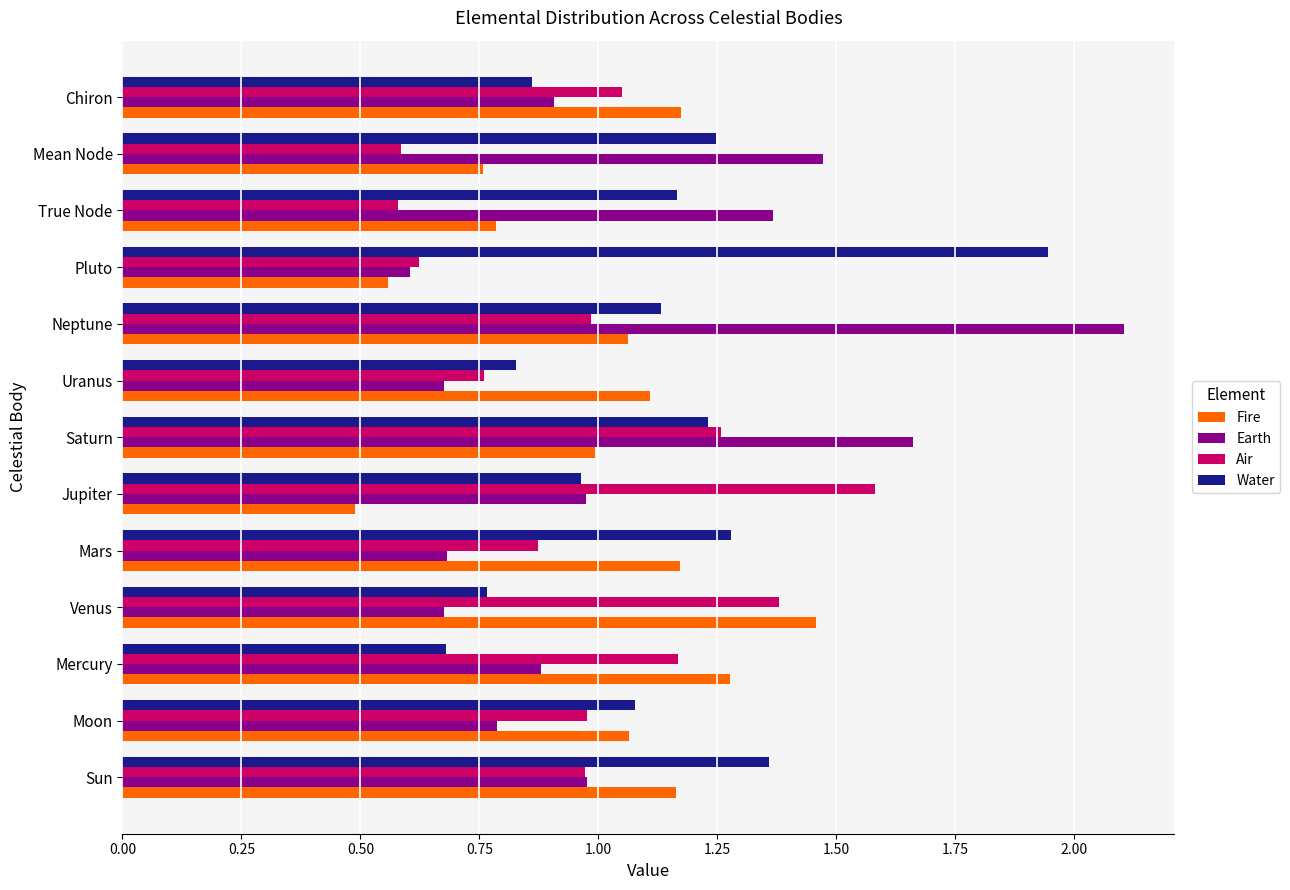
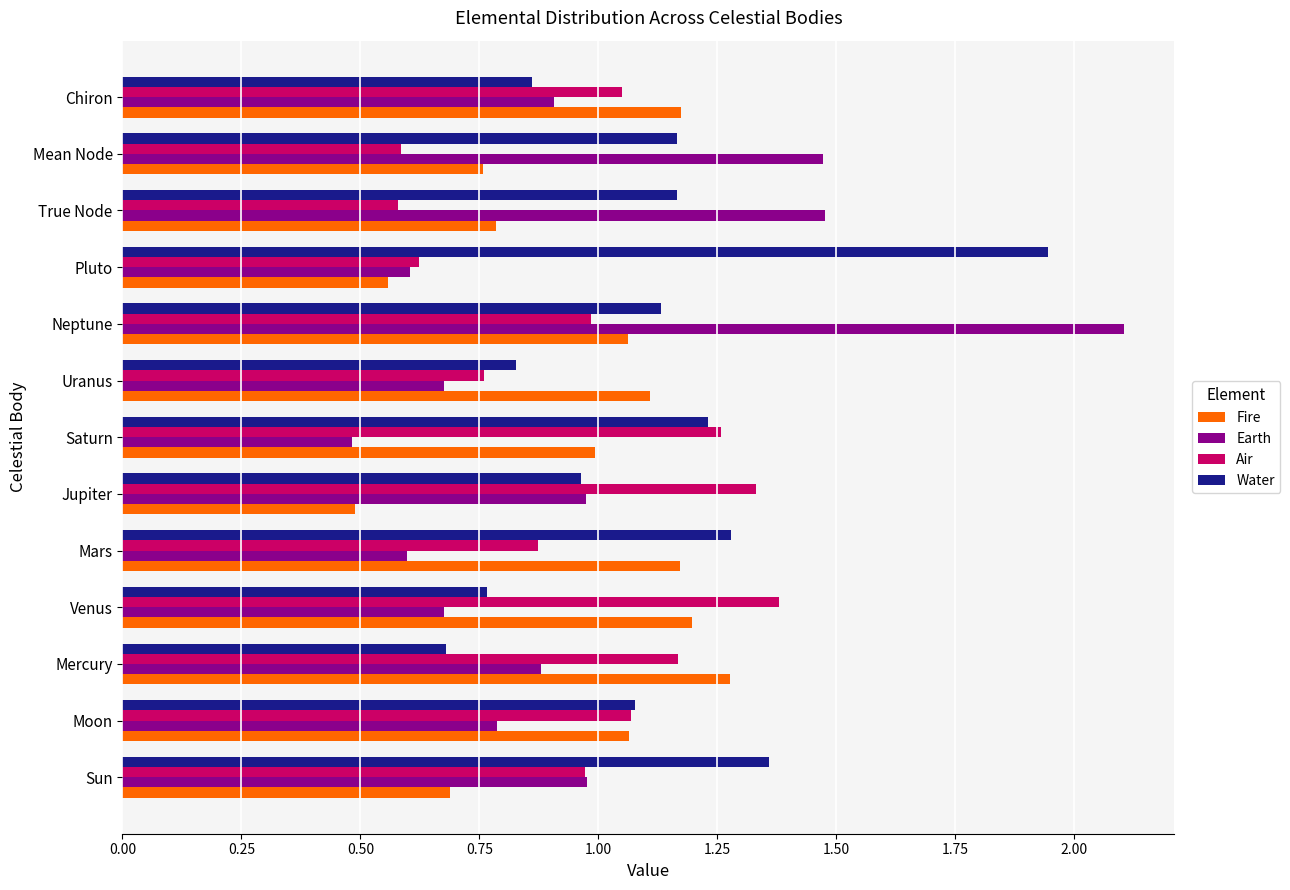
Water, Mean Node: 1.25 -> 1.16
Earth, True Node: 1.37 -> 1.48
Earth, Saturn: 1.66 -> 0.48
Air, Jupiter: 1.58 -> 1.33
Earth, Mars: 0.68 -> 0.60
Fire, Venus: 1.46 -> 1.20
Air, Moon: 0.98 -> 1.07
Fire, Sun: 1.16 -> 0.69
